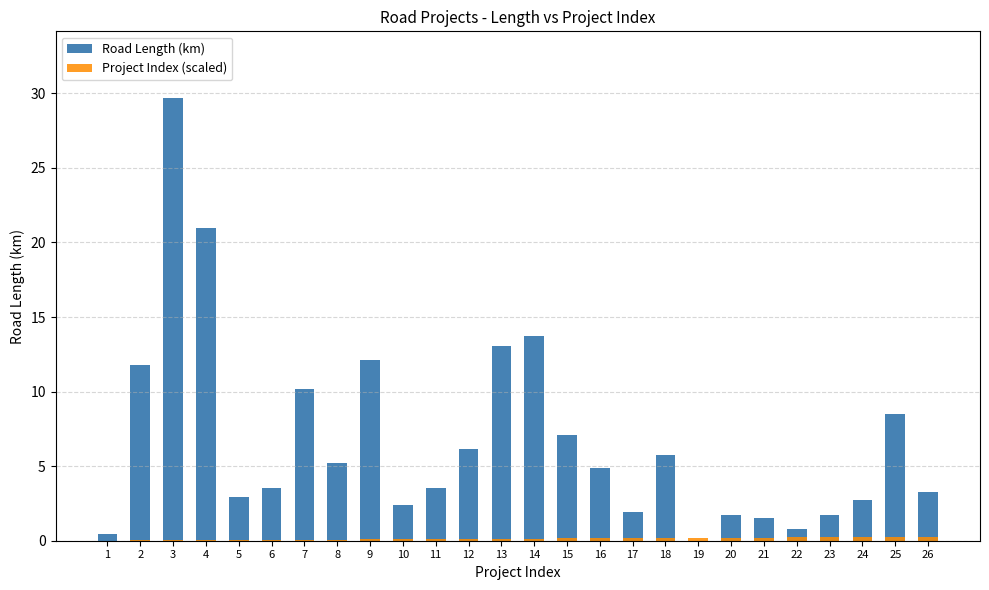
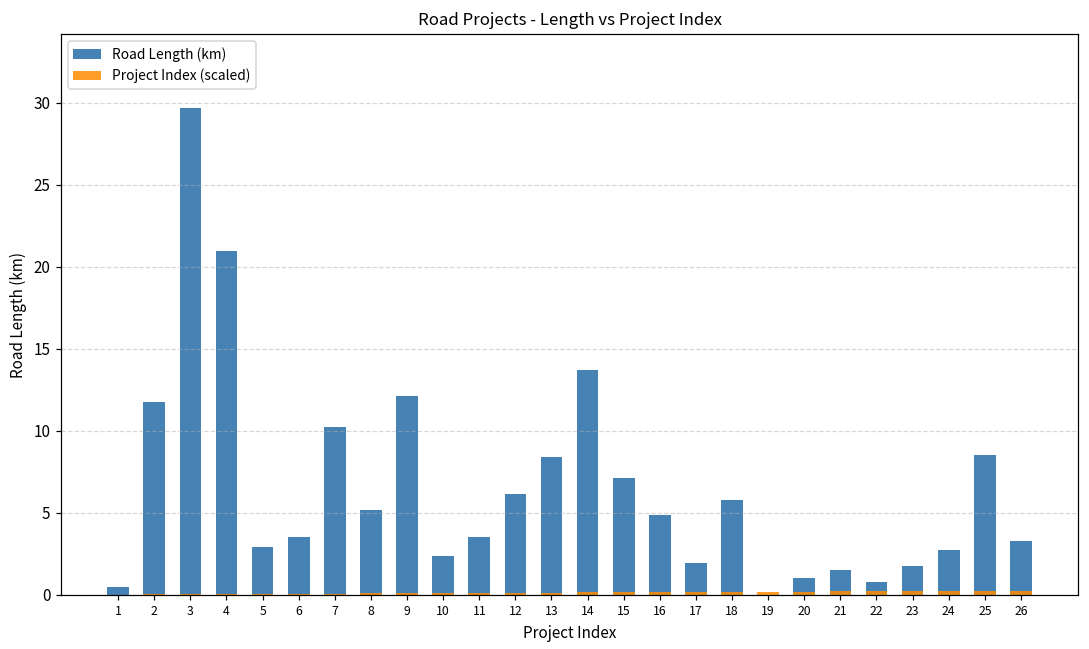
Road Length (km), 13: 13.1 -> 8.4
Road Length (km), 20: 1.7 -> 1.1
